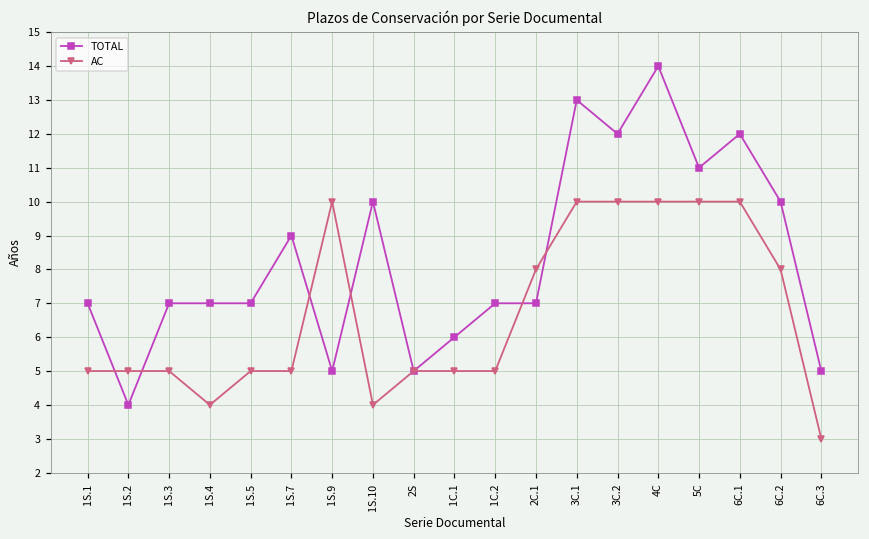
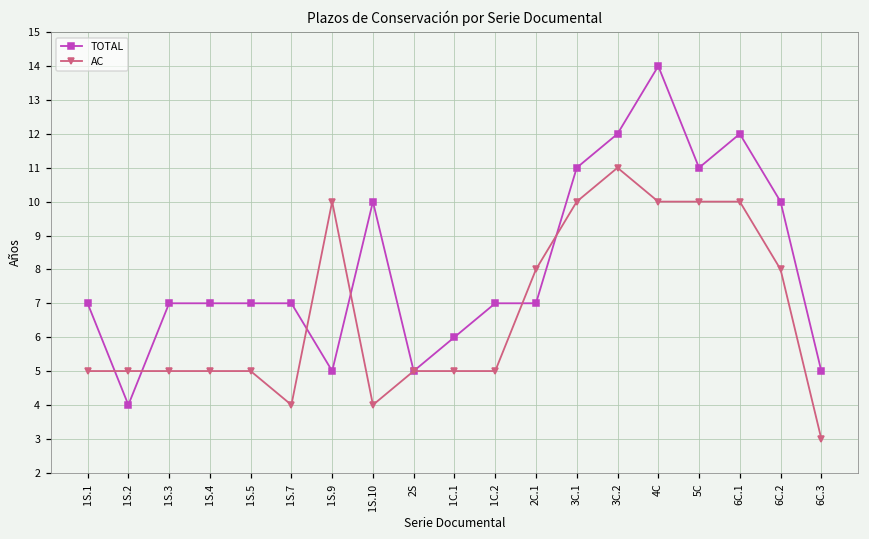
AC, 1S.4: 4 -> 5
TOTAL, 1S.7: 9 -> 7
AC, 1S.7: 5 -> 4
TOTAL, 3C.1: 13 -> 11
AC, 3C.2: 10 -> 11
